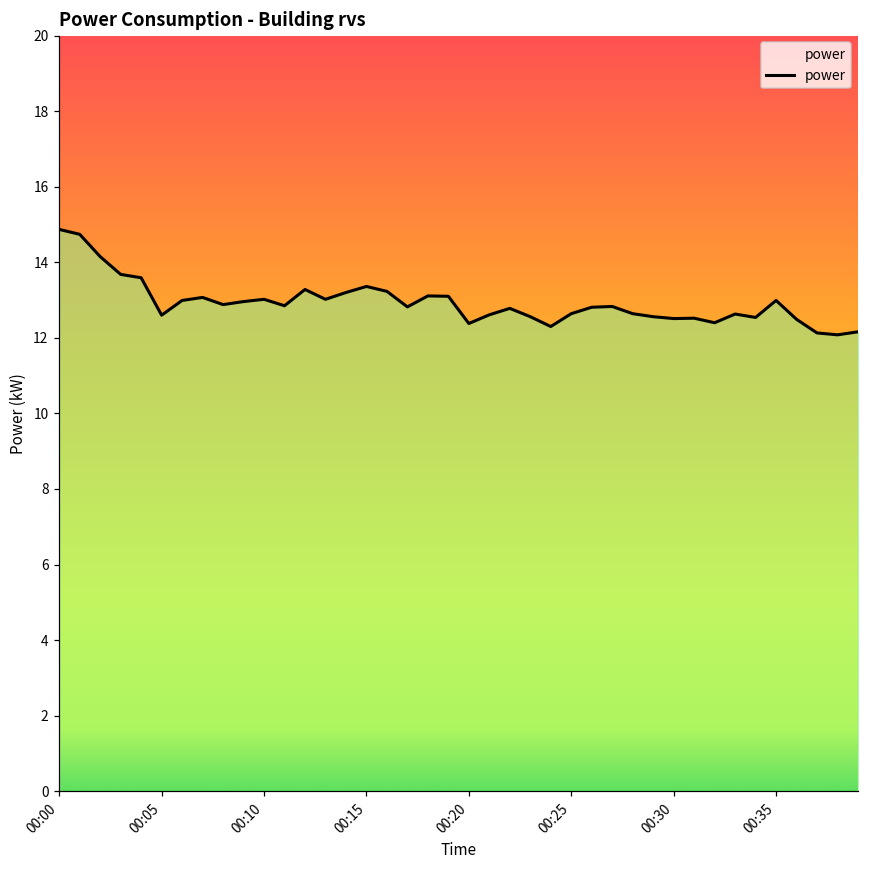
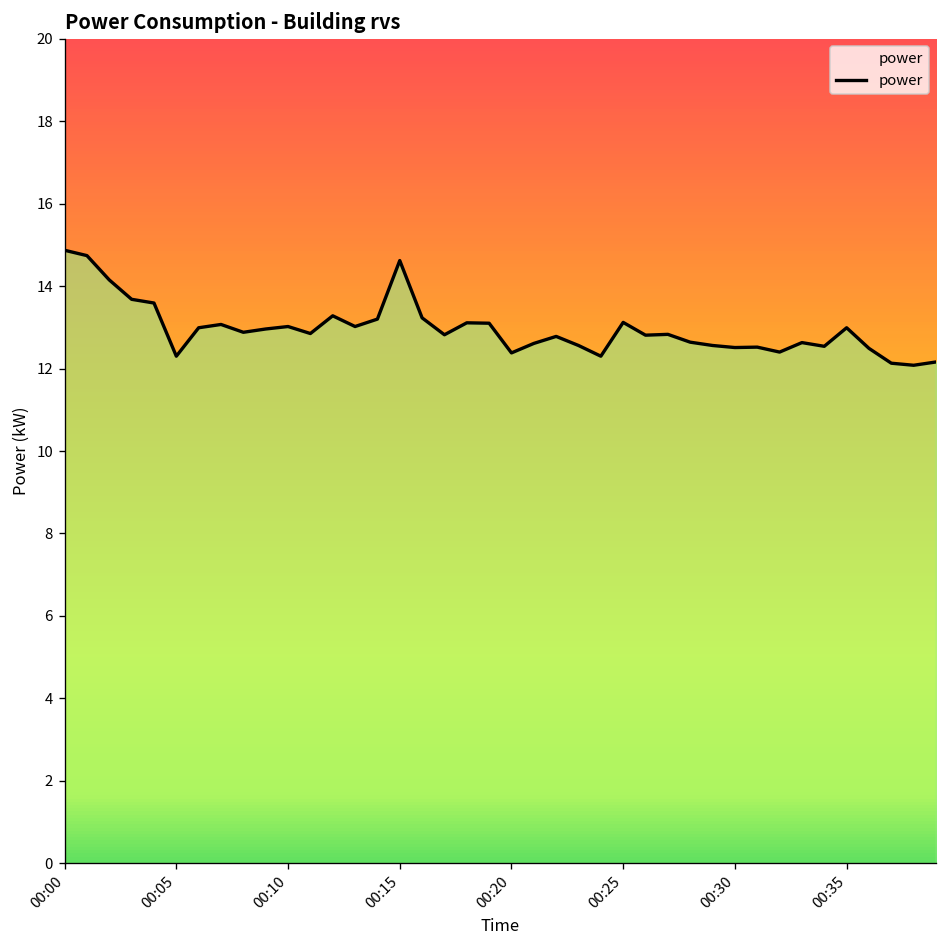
00:05: 12.6 -> 12.3
00:15: 13.4 -> 14.6
00:25: 12.6 -> 13.1
